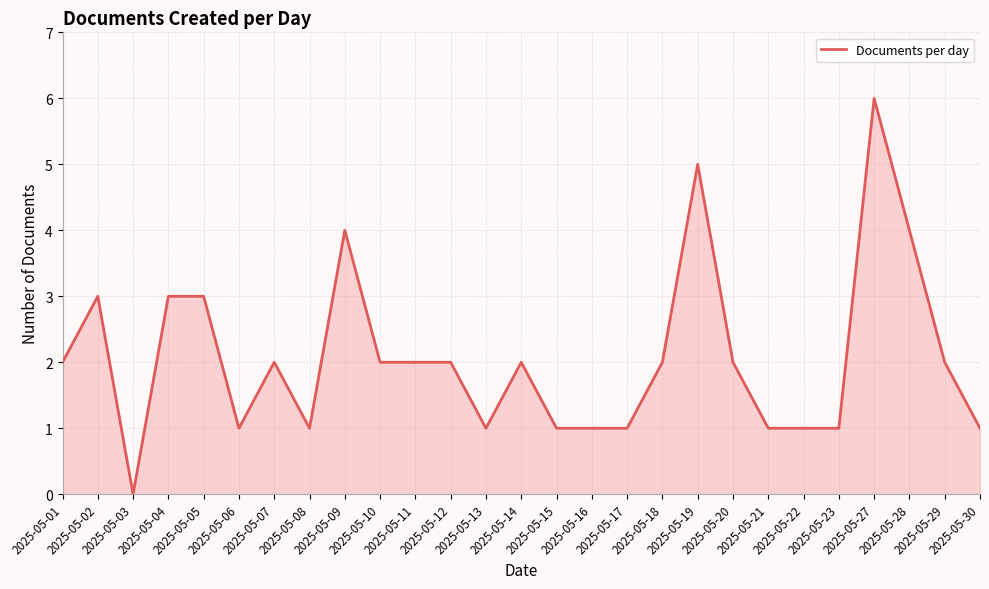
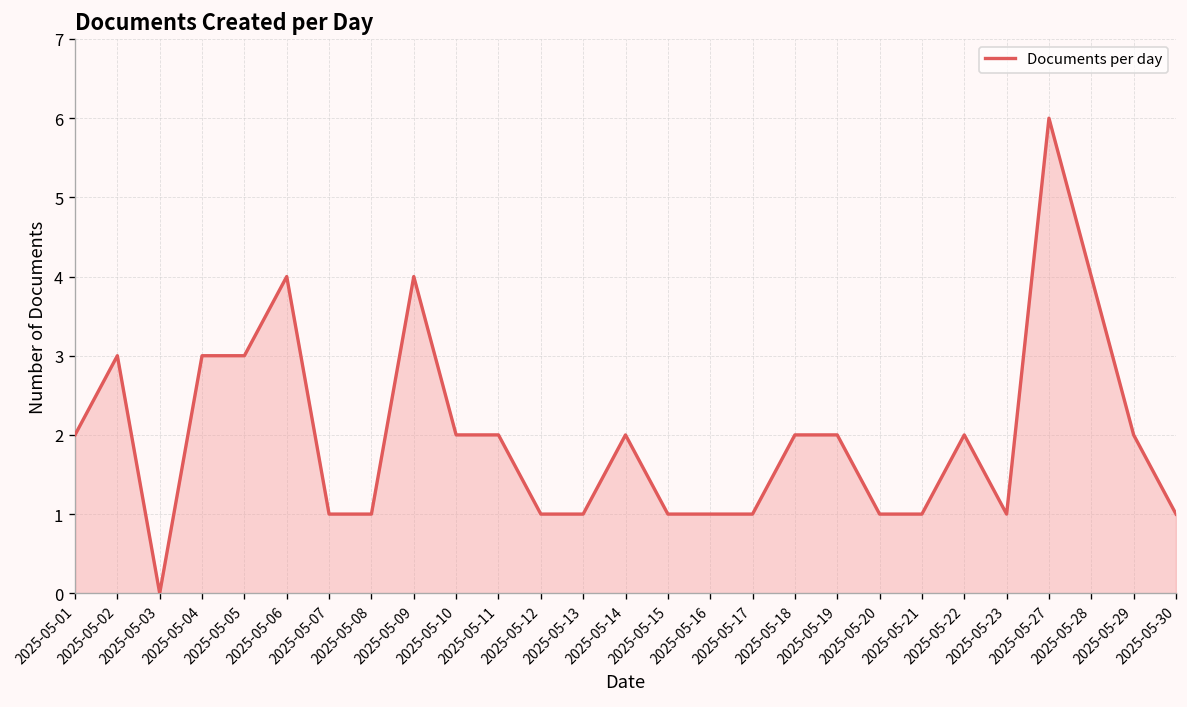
2025-05-06: 1 -> 4
2025-05-07: 2 -> 1
2025-05-12: 2 -> 1
2025-05-19: 5 -> 2
2025-05-20: 2 -> 1
2025-05-22: 1 -> 2
